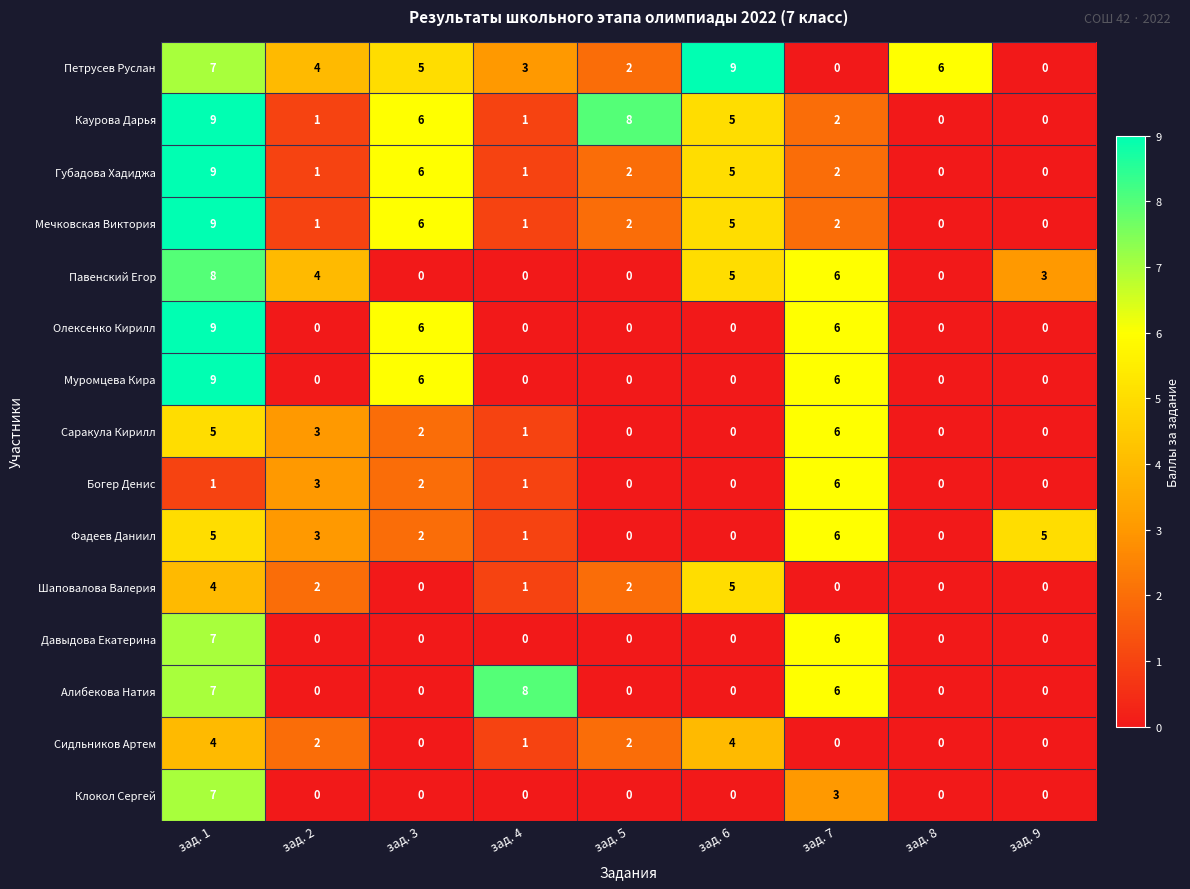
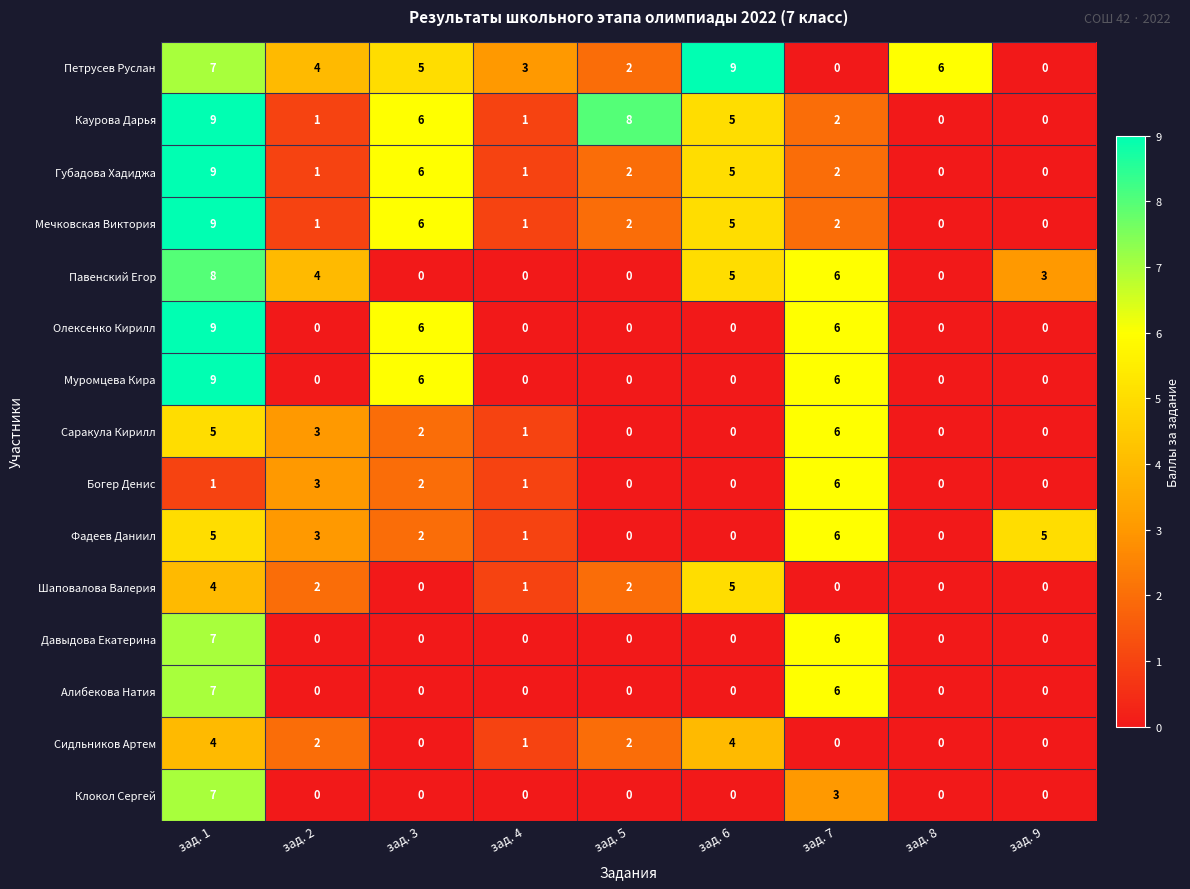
Алибекова Натия, зад. 4: 8 -> 0
